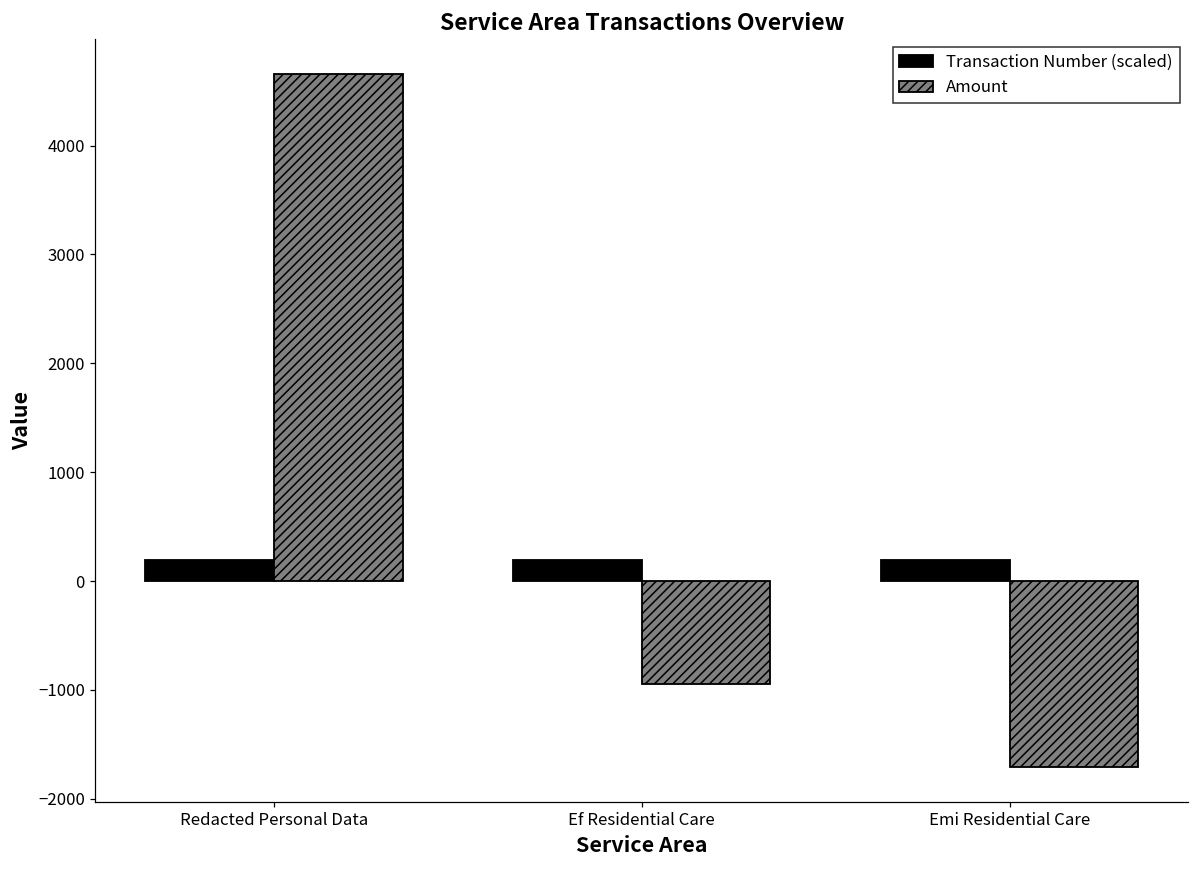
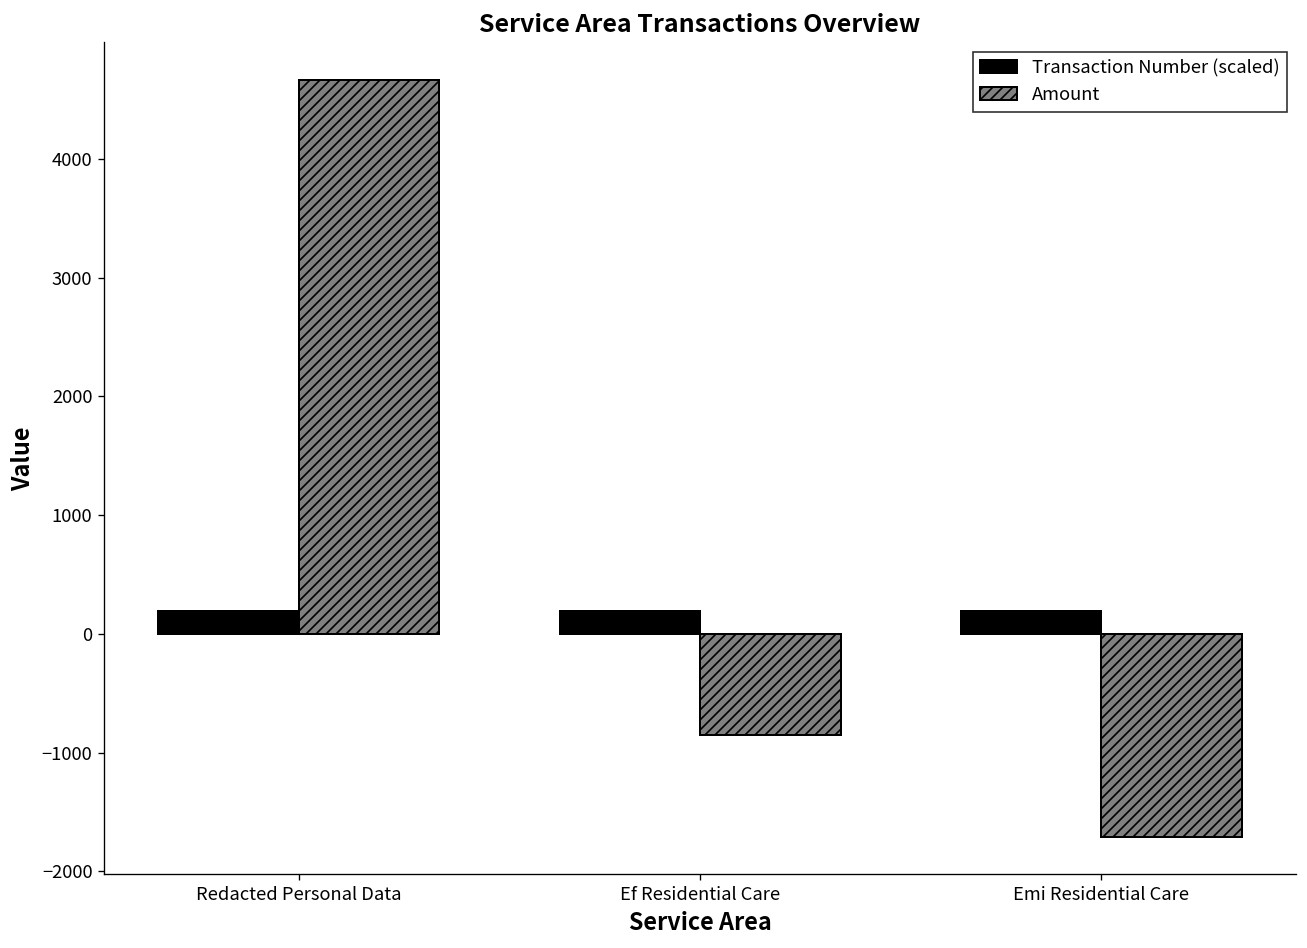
Amount, Ef Residential Care: -940 -> -860
